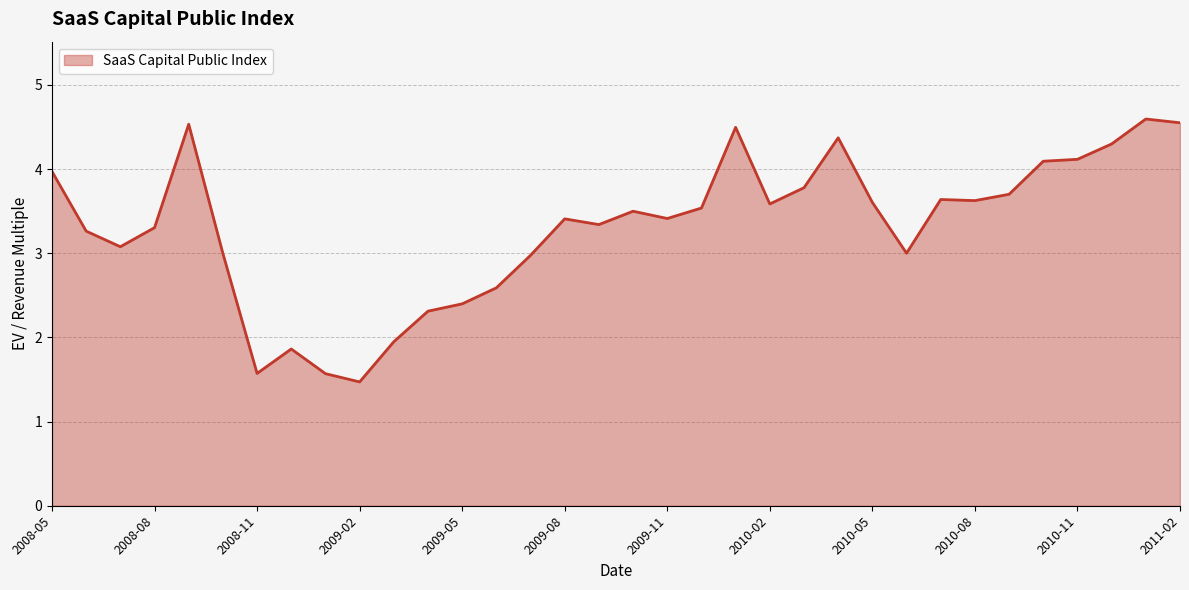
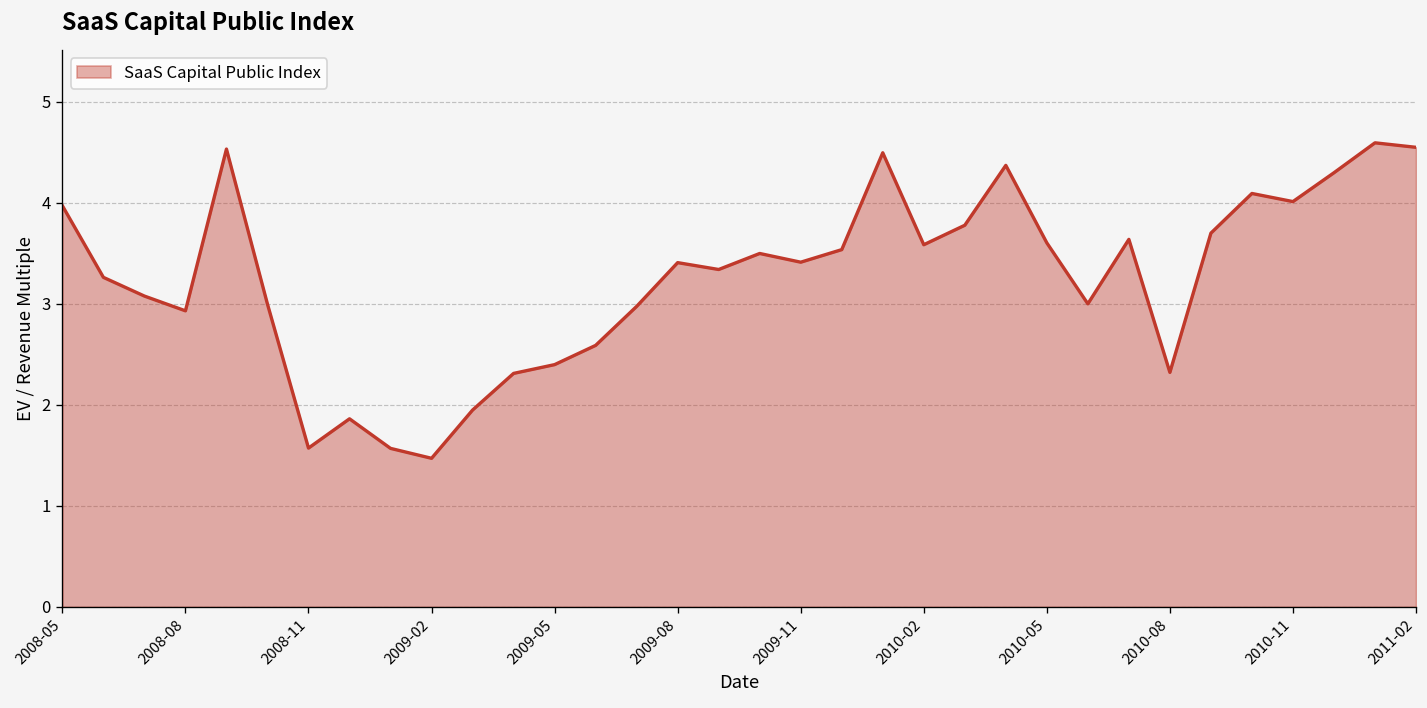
2008-08: 3.3 -> 2.9
2010-08: 3.6 -> 2.3
2010-11: 4.1 -> 4.0
